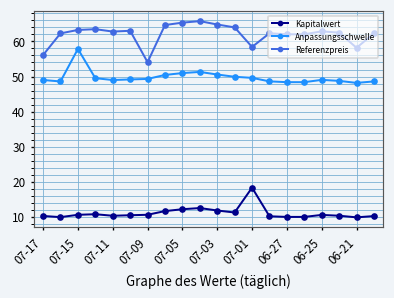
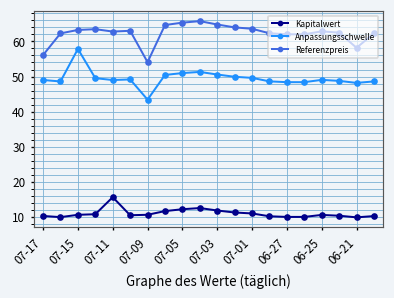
Kapitalwert, 07-11: 10 -> 16
Anpassungsschwelle, 07-09: 49 -> 43
Kapitalwert, 07-01: 18 -> 11
Referenzpreis, 07-01: 58 -> 64
